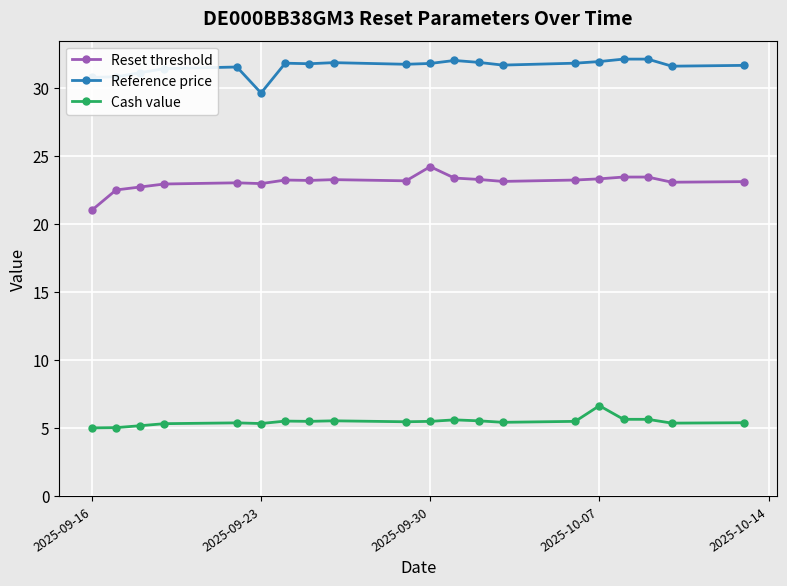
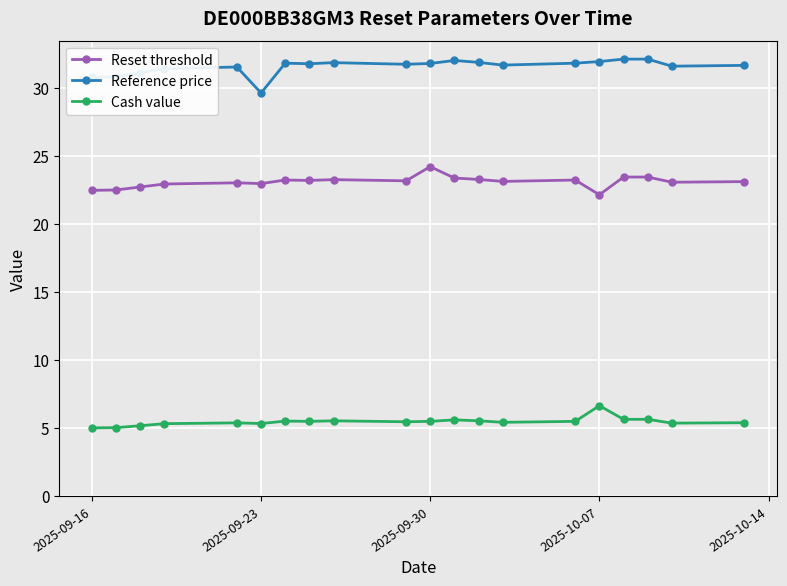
Reset threshold, 2025-09-16: 21.0 -> 22.5
Reset threshold, 2025-10-07: 23.3 -> 22.1
